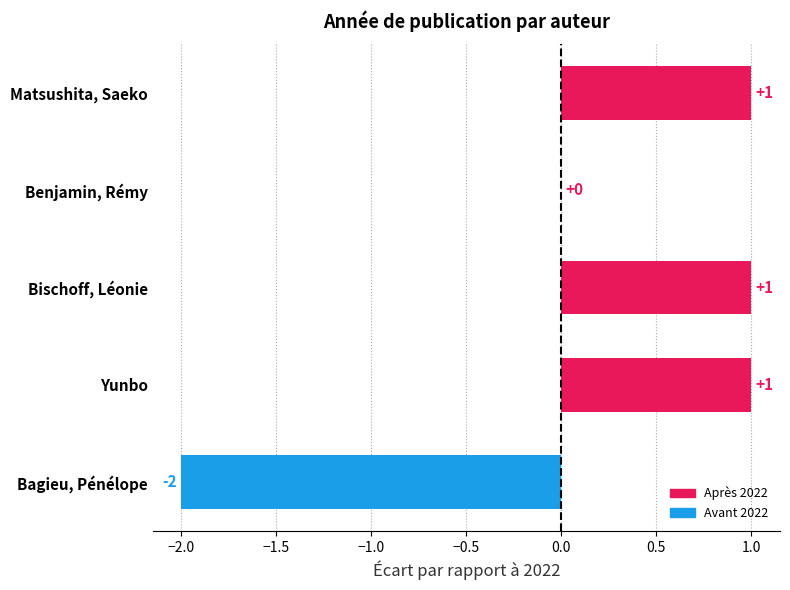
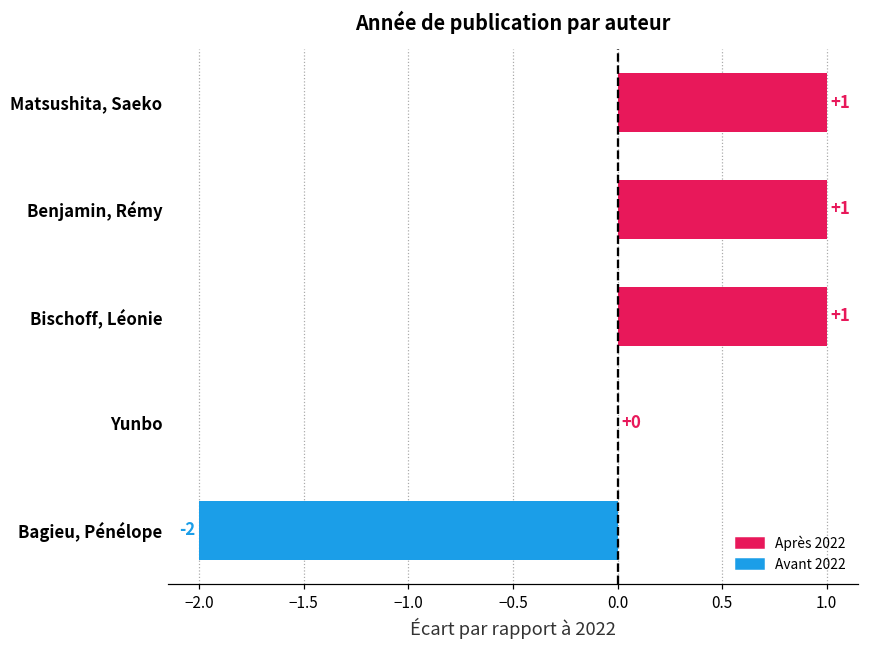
Benjamin, Rémy: +0 -> +1
Yunbo: +1 -> +0
